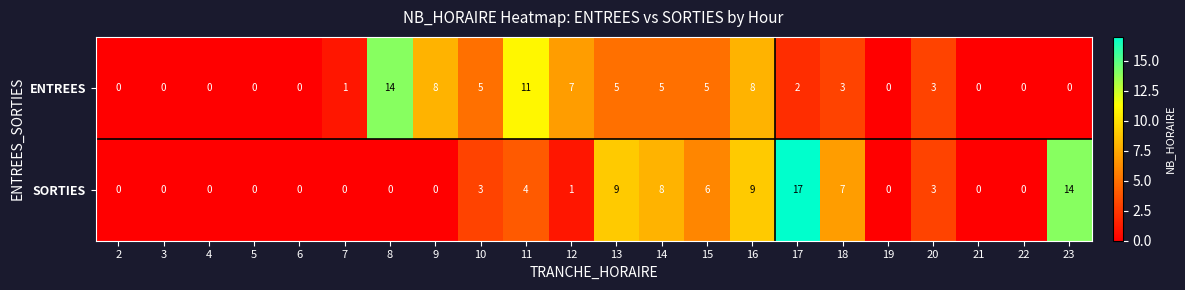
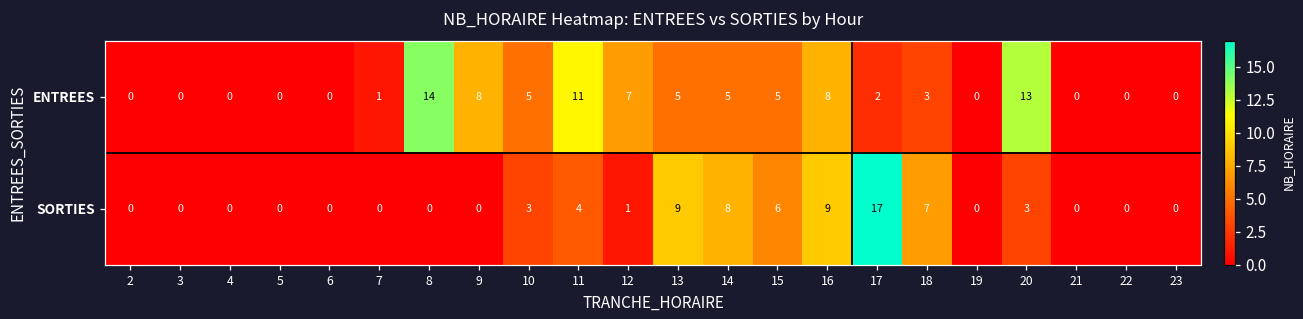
ENTREES, 20: 3 -> 13
SORTIES, 23: 14 -> 0
